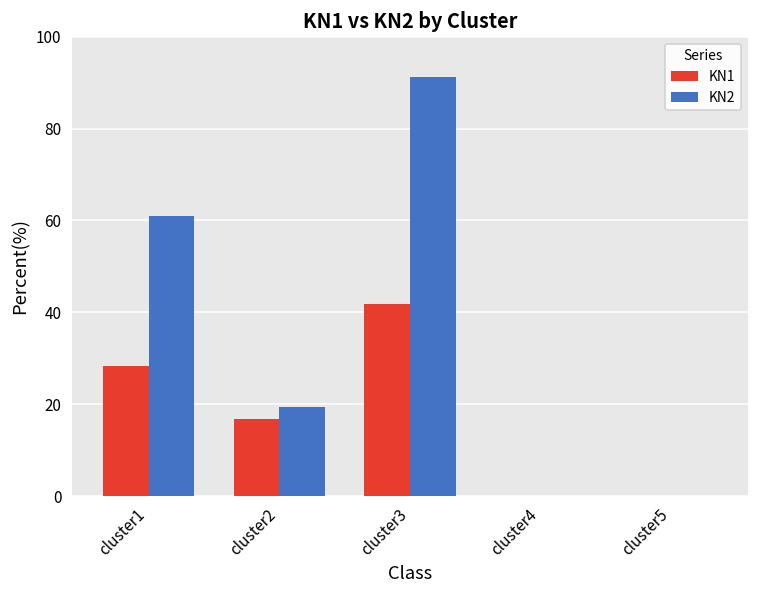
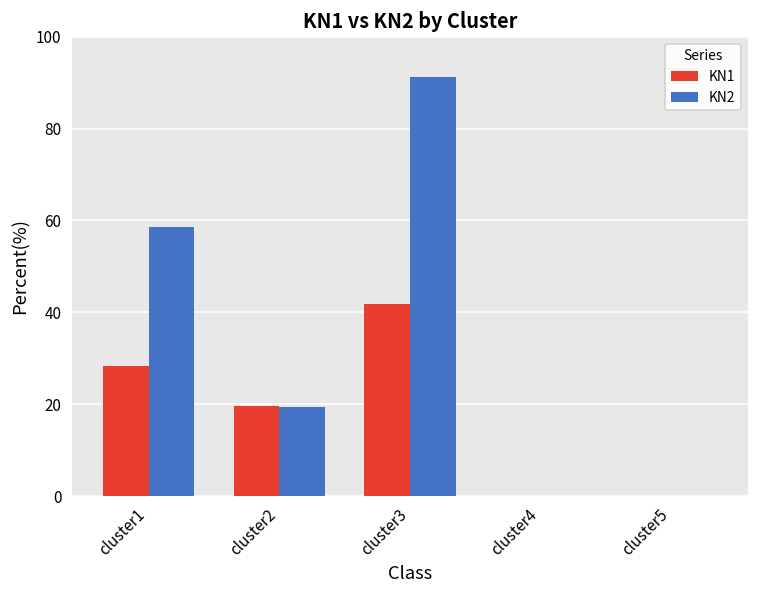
KN2, cluster1: 61 -> 59
KN1, cluster2: 17 -> 20
